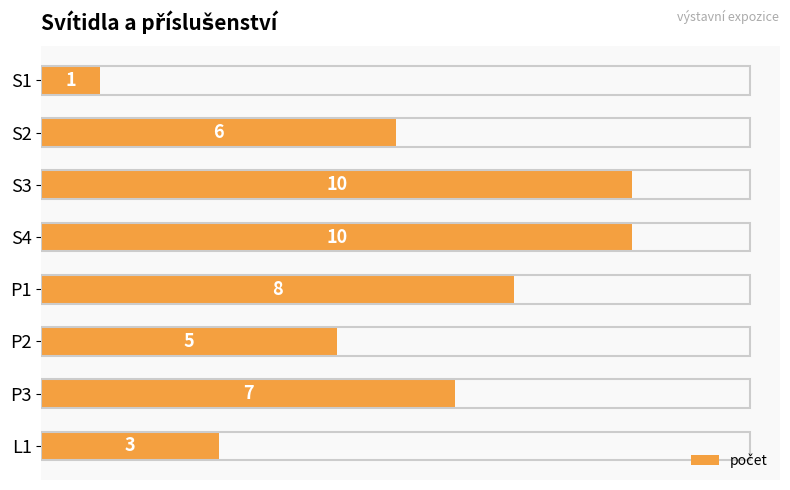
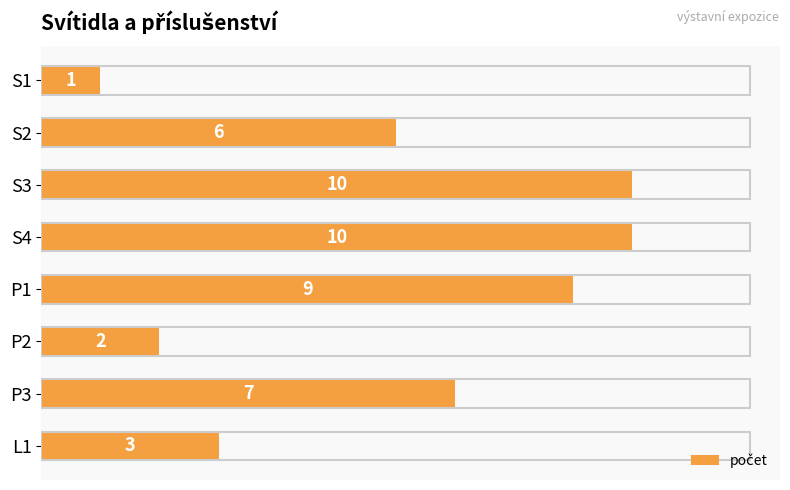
P1: 8 -> 9
P2: 5 -> 2
